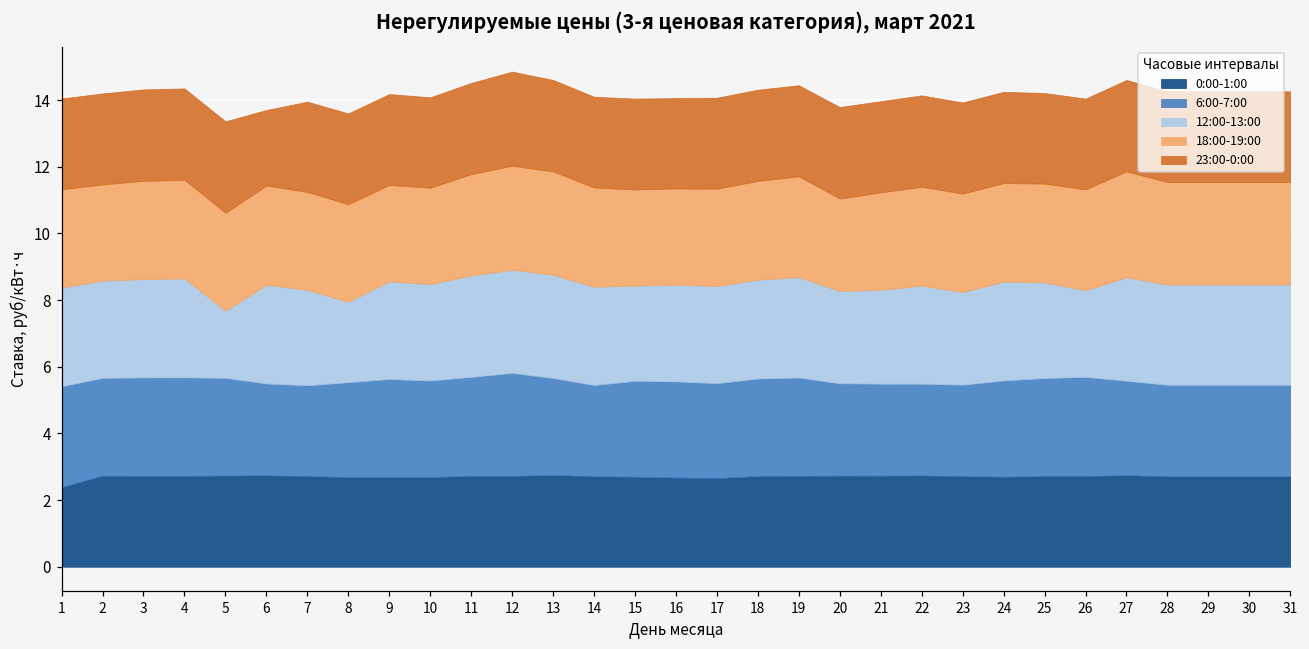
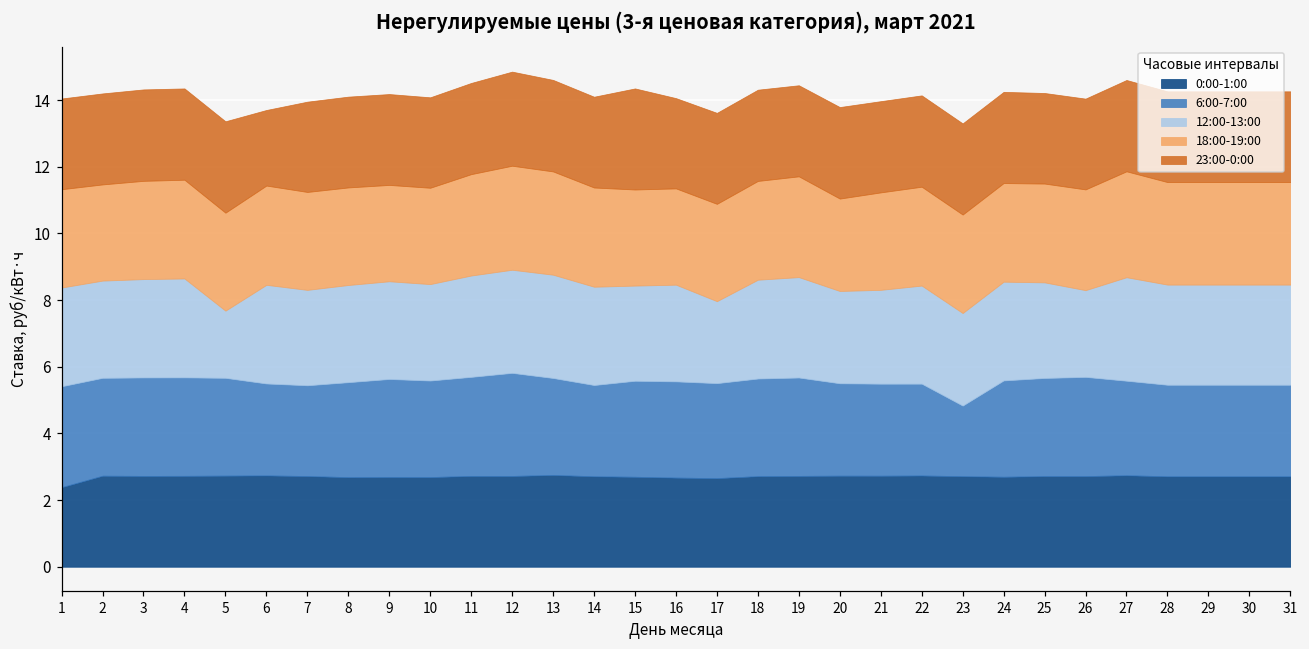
12:00-13:00, 8: 2.4 -> 2.9
23:00-0:00, 15: 2.7 -> 3.0
12:00-13:00, 17: 2.9 -> 2.5
6:00-7:00, 23: 2.7 -> 2.1
